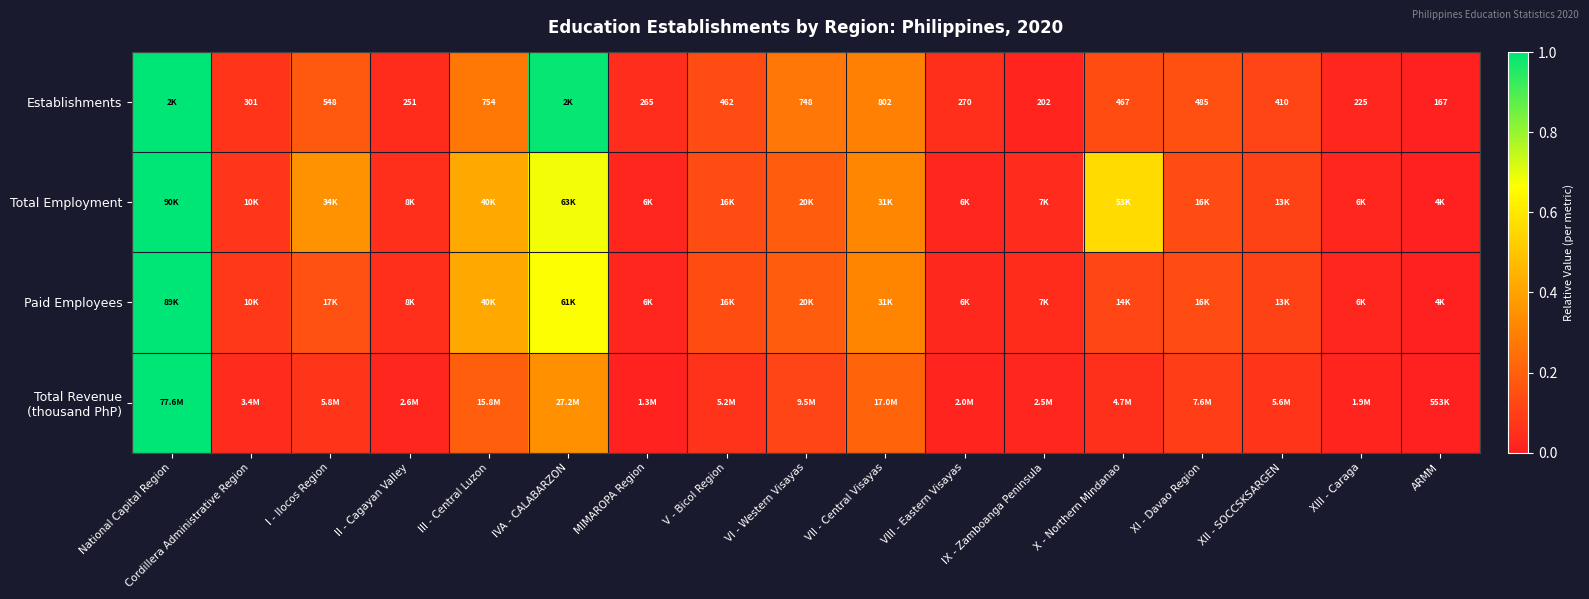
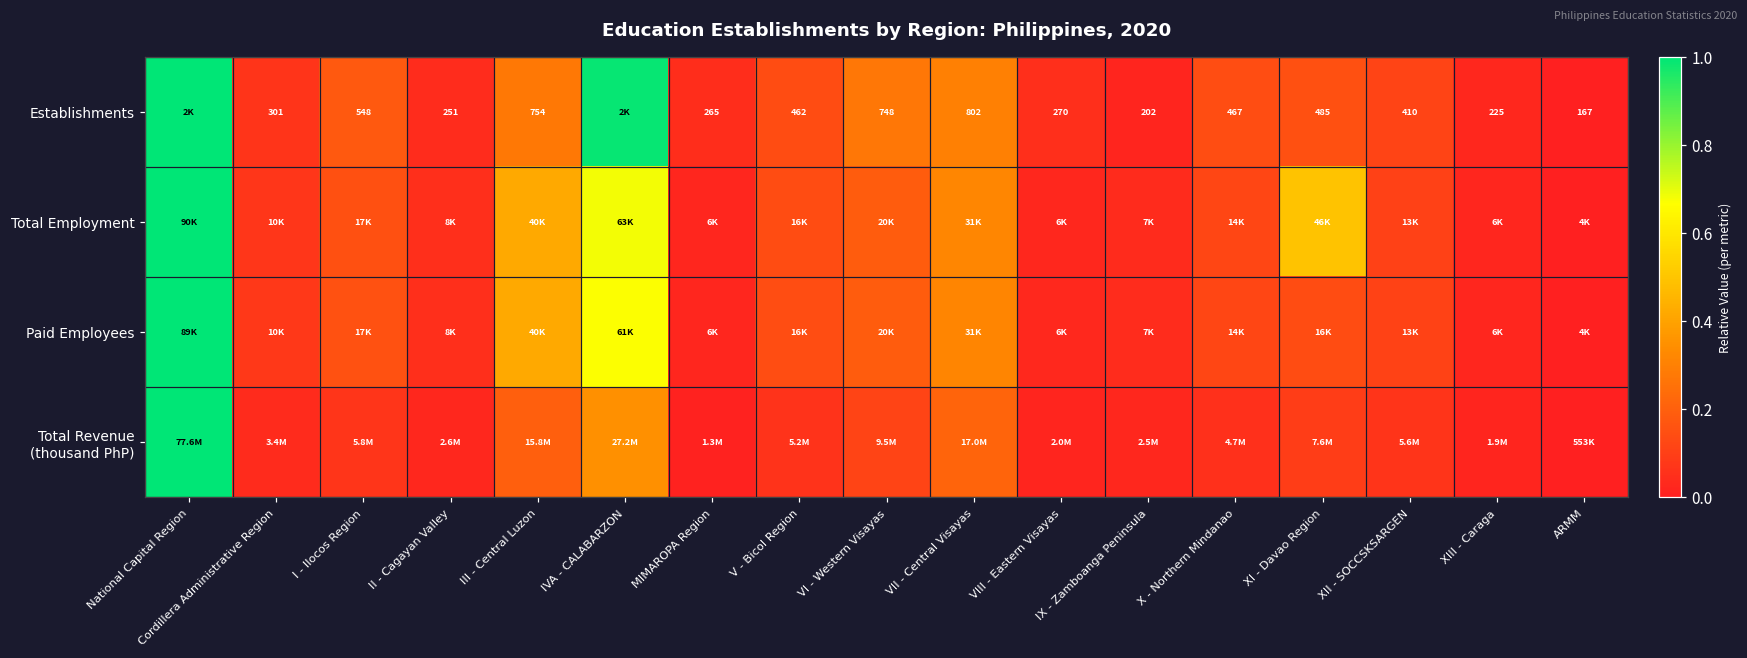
Total Employment, I - Ilocos Region: 34K -> 17K
Total Employment, X - Northern Mindanao: 53K -> 14K
Total Employment, XI - Davao Region: 16K -> 46K
